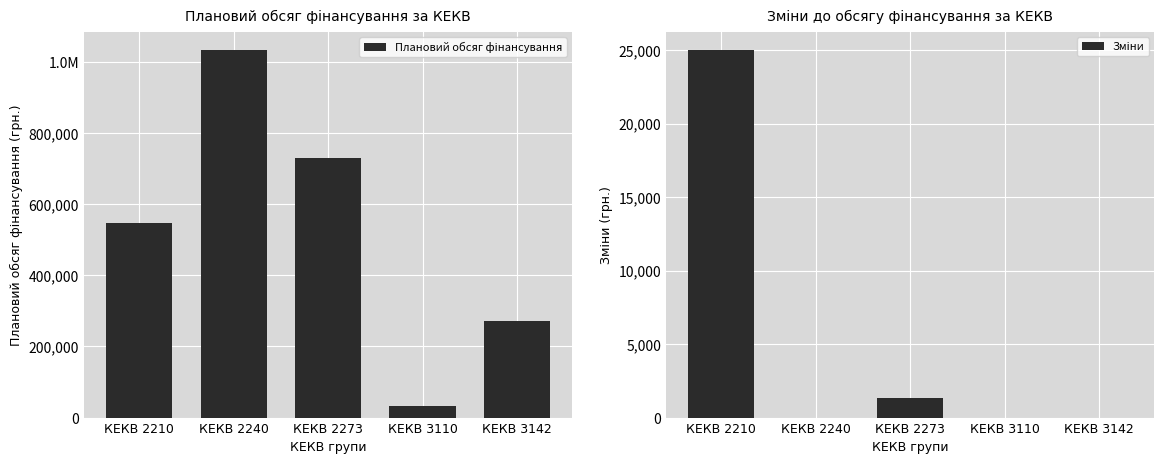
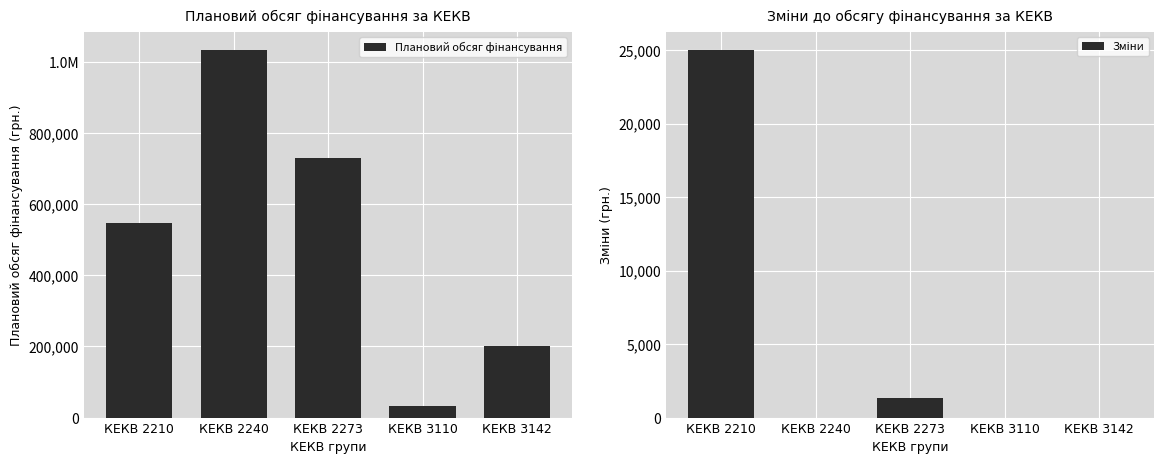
Плановий обсяг фінансування за КЕКВ, КЕКВ 3142: 270,000 -> 200,000
